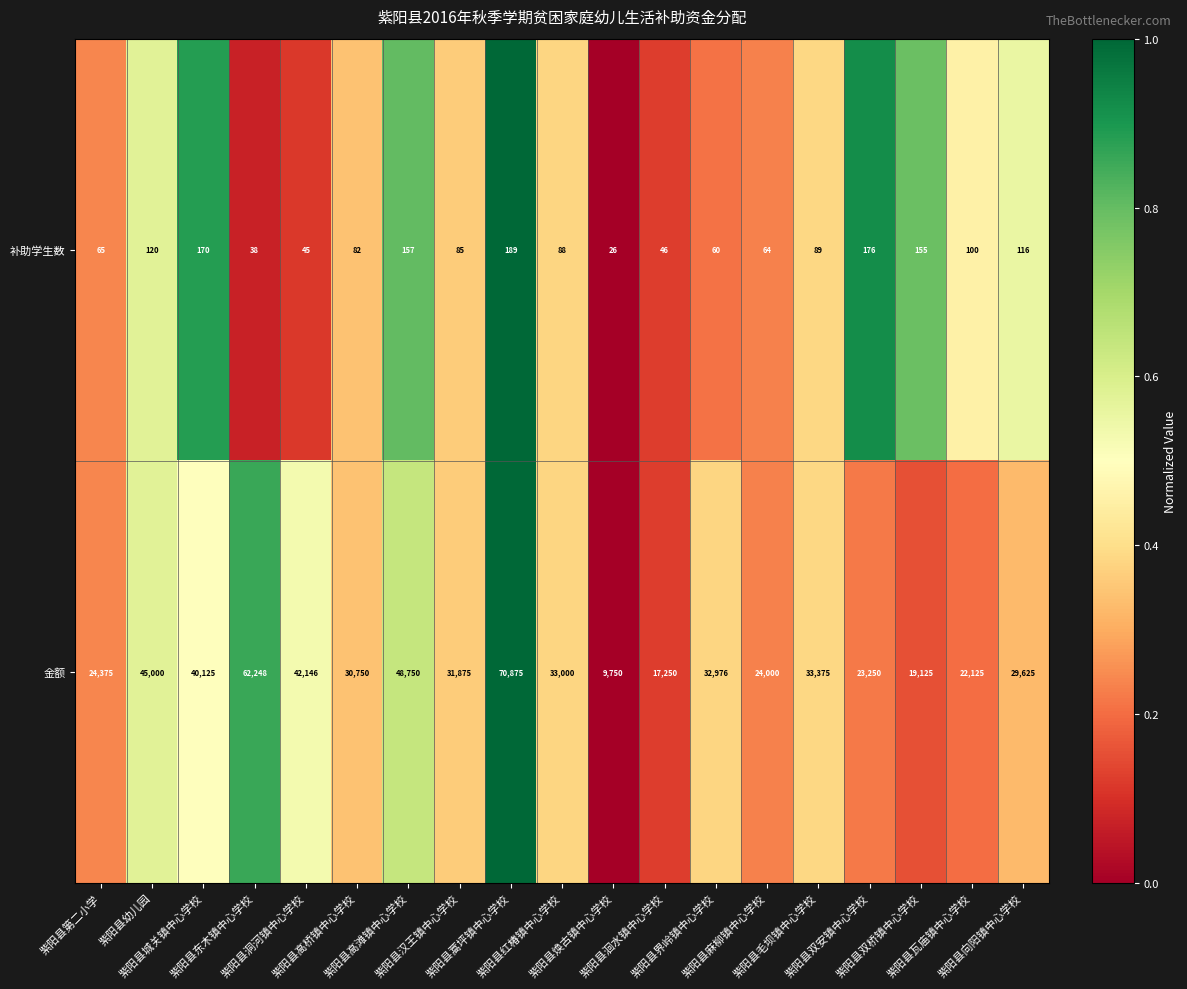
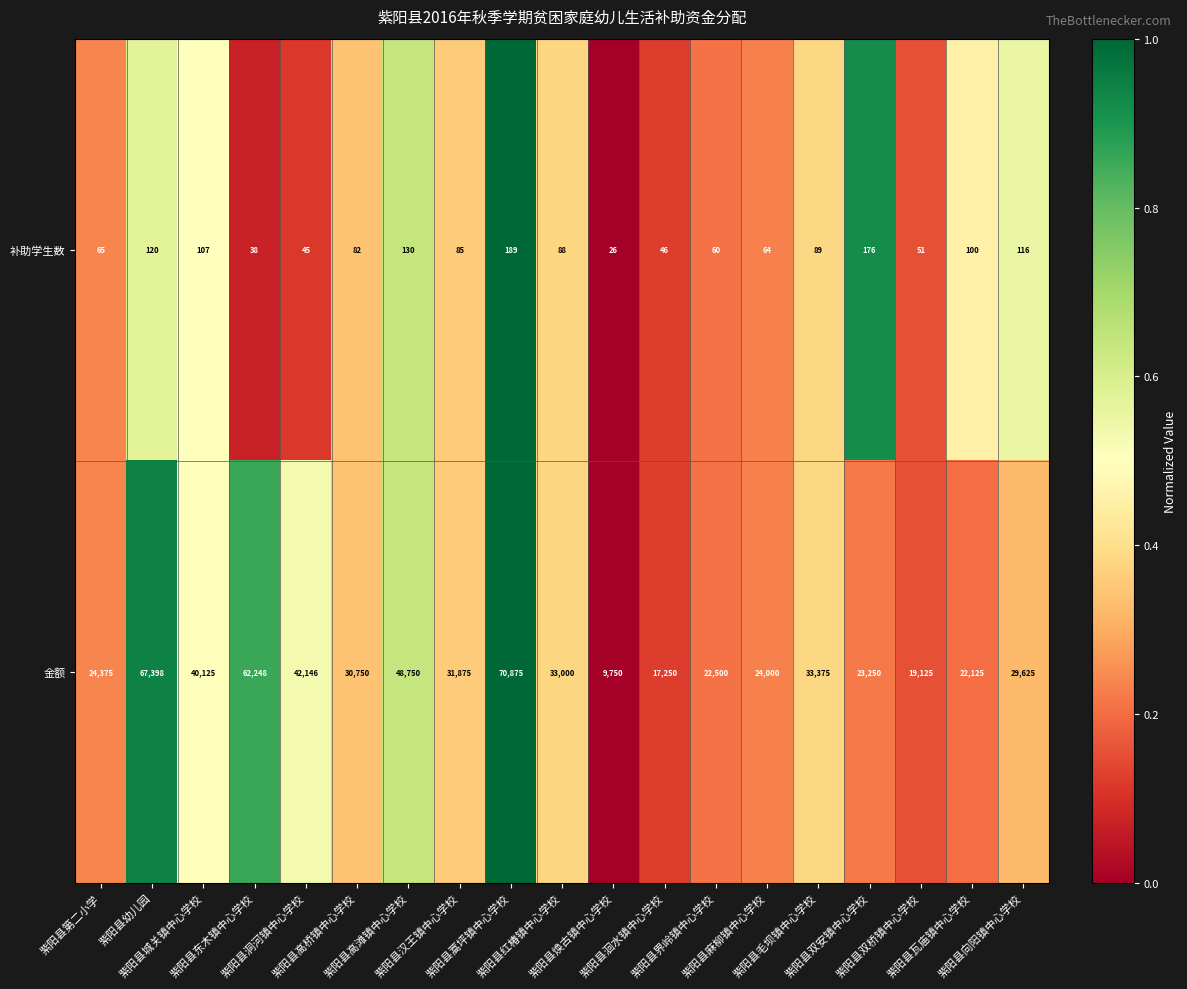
补助学生数, 紫阳县城关镇中心学校: 170 -> 107
补助学生数, 紫阳县高滩镇中心学校: 157 -> 130
补助学生数, 紫阳县双桥镇中心学校: 155 -> 51
金额, 紫阳县幼儿园: 45,000 -> 67,398
金额, 紫阳县界岭镇中心学校: 32,976 -> 22,500
